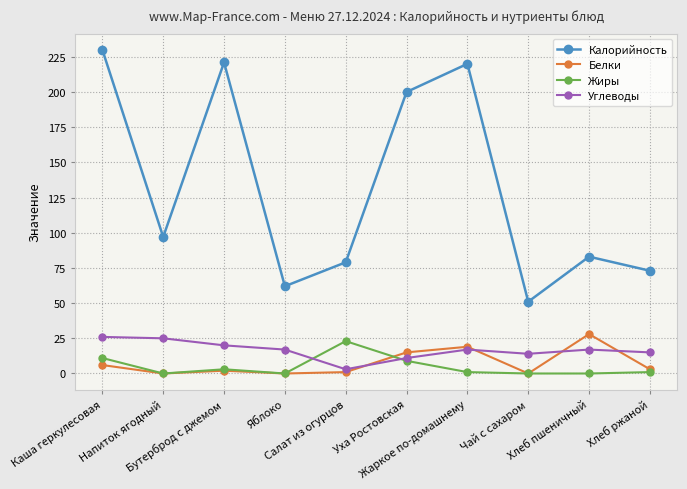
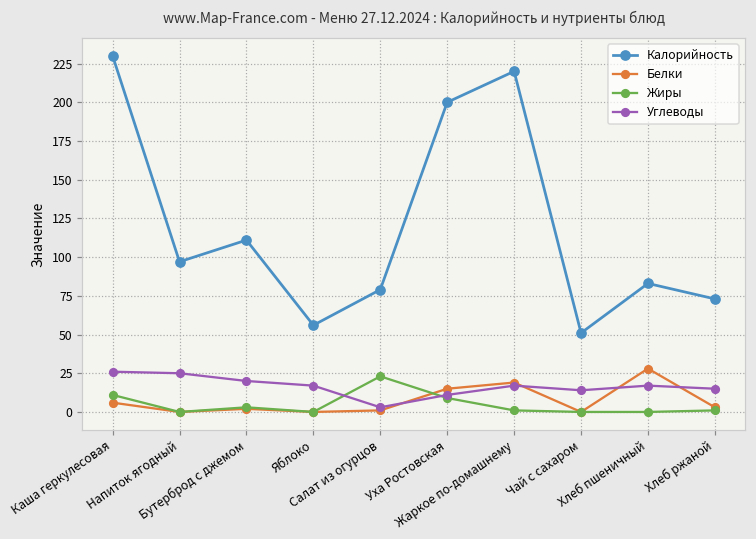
Калорийность, Бутерброд с джемом: 221 -> 111
Калорийность, Яблоко: 62 -> 56
